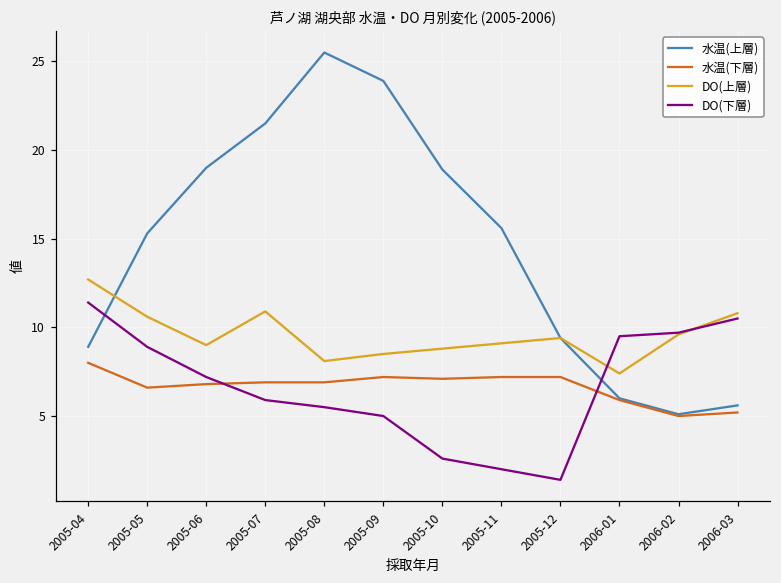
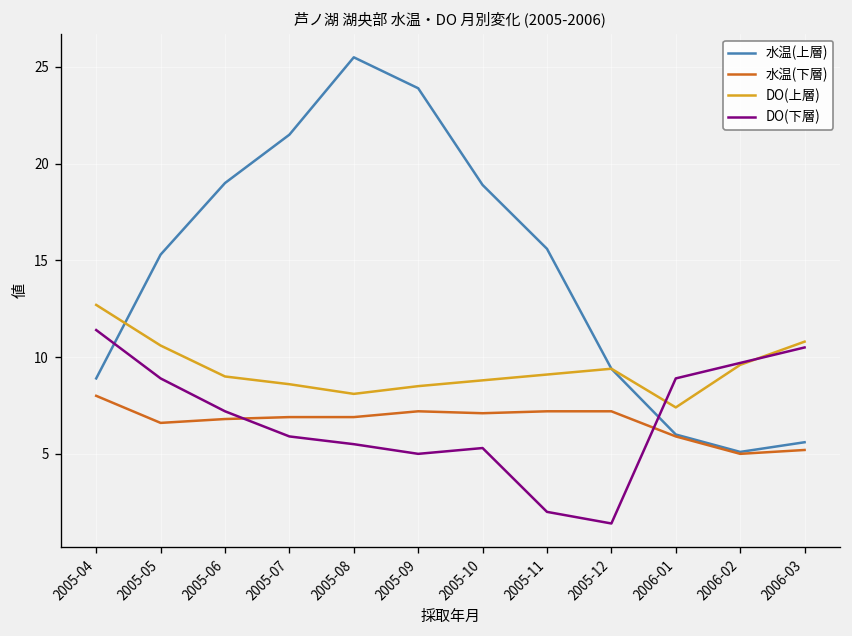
DO(上層), 2005-07: 10.9 -> 8.6
DO(下層), 2005-10: 2.6 -> 5.3
DO(下層), 2006-01: 9.5 -> 8.9
